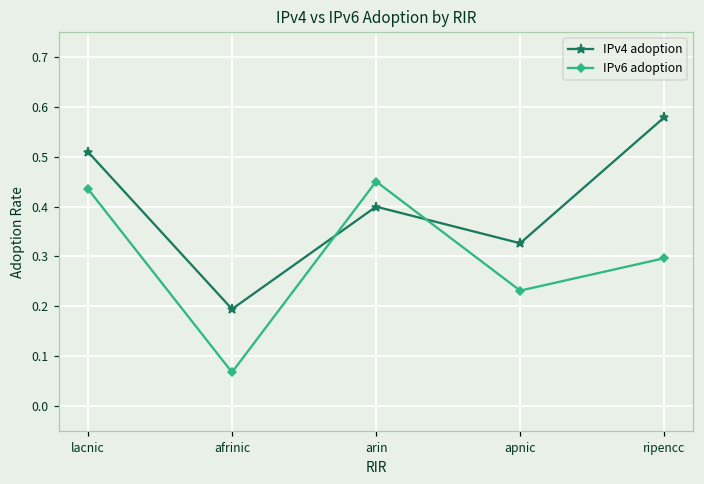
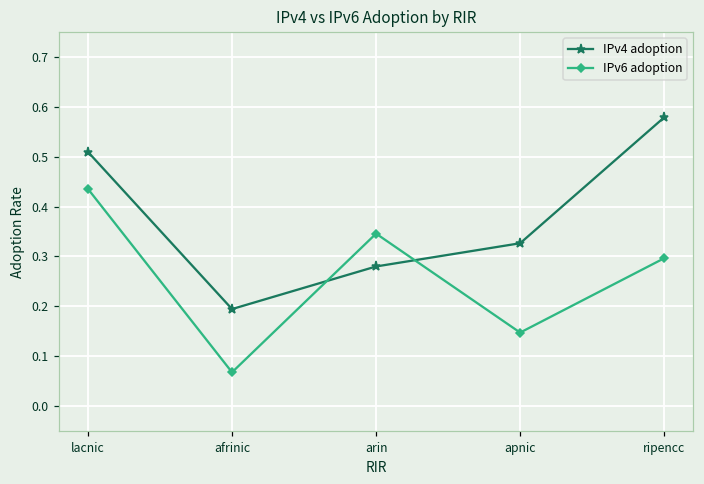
IPv4 adoption, arin: 0.40 -> 0.28
IPv6 adoption, arin: 0.45 -> 0.35
IPv6 adoption, apnic: 0.23 -> 0.15
